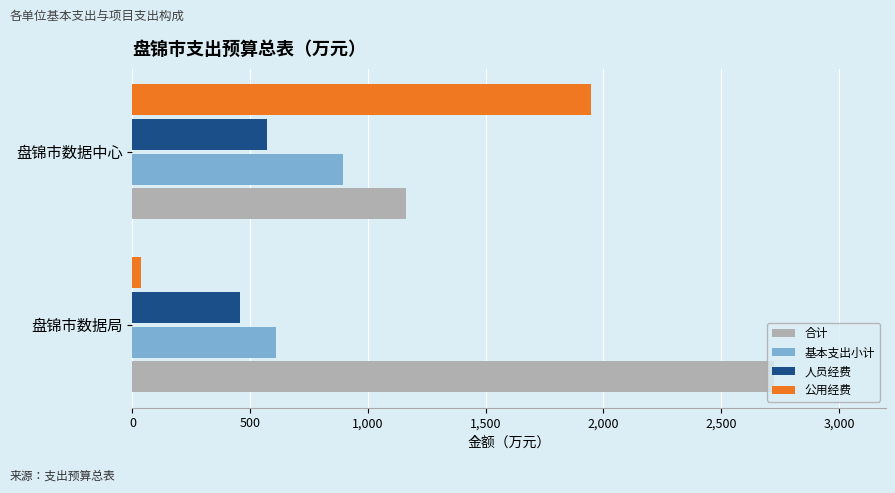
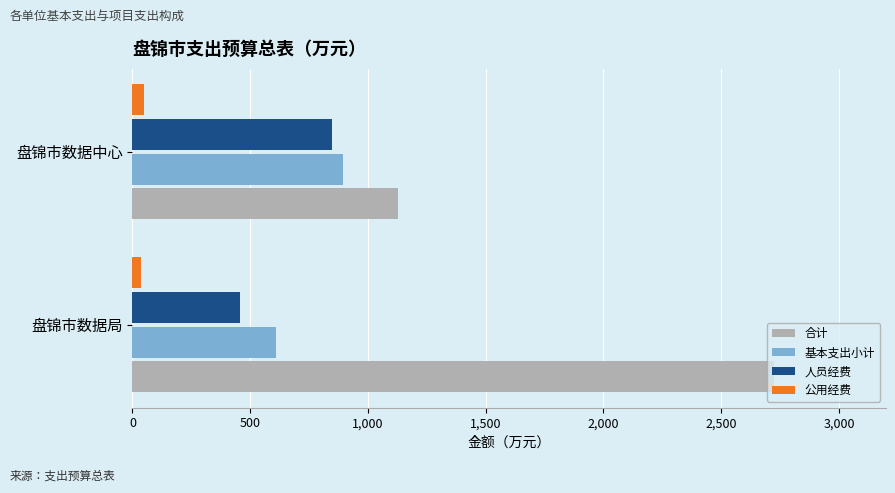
公用经费, 盘锦市数据中心: 1,950 -> 50
人员经费, 盘锦市数据中心: 570 -> 850
合计, 盘锦市数据中心: 1,160 -> 1,130
